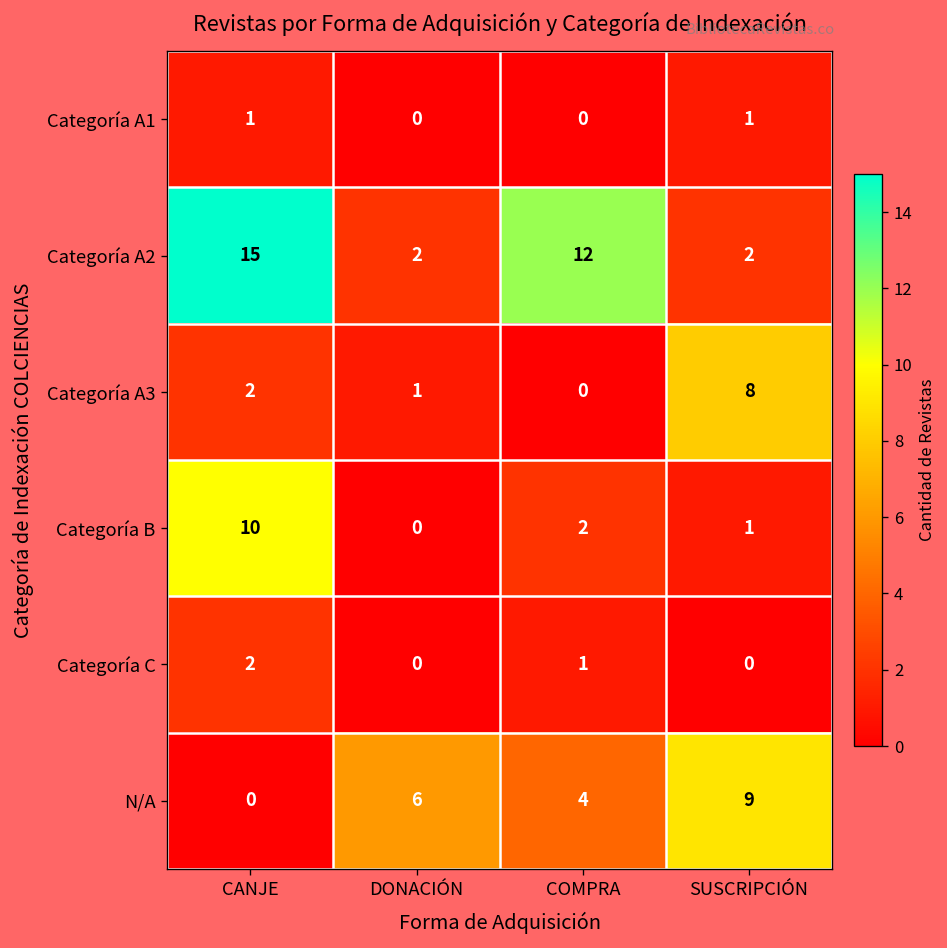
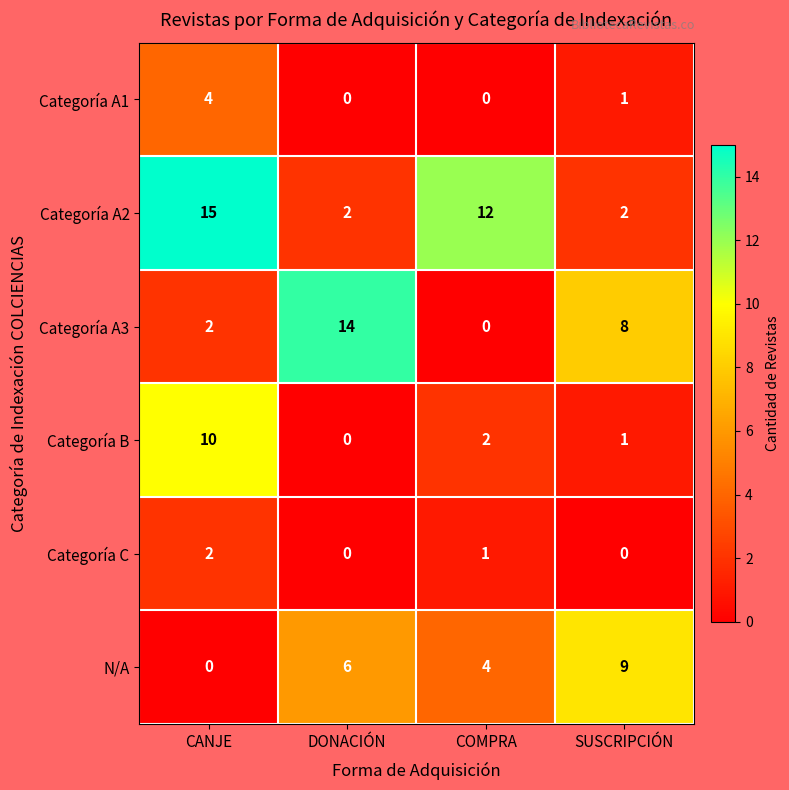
Categoría A1, CANJE: 1 -> 4
Categoría A3, DONACIÓN: 1 -> 14
